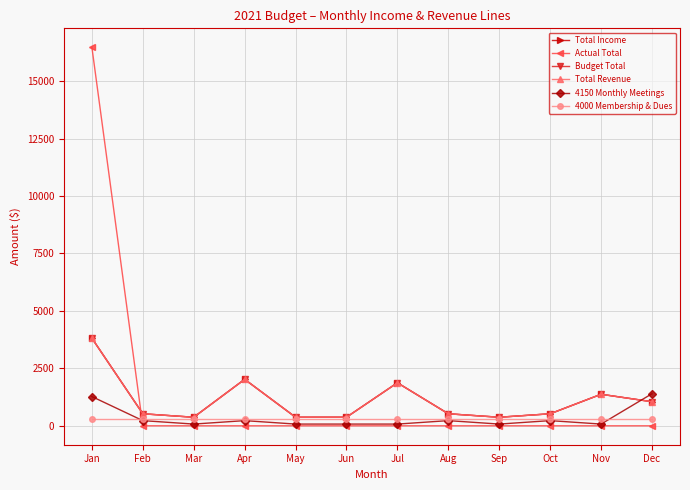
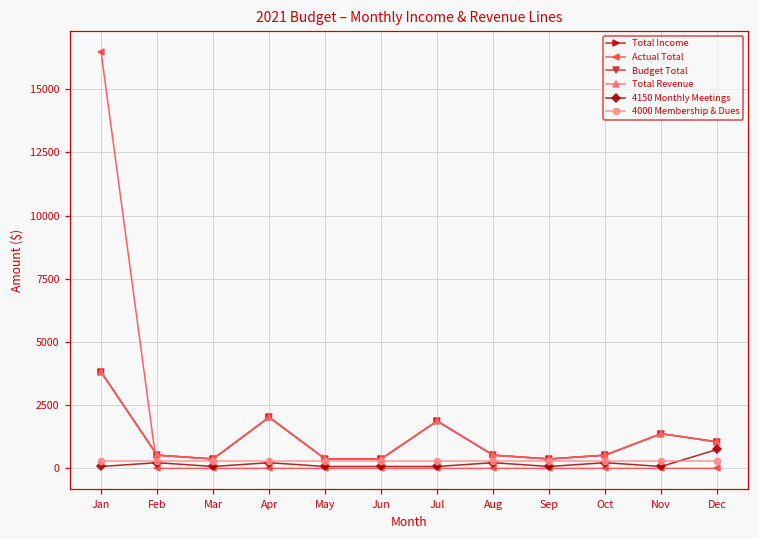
4150 Monthly Meetings, Jan: 1300 -> 100
4150 Monthly Meetings, Dec: 1400 -> 800
